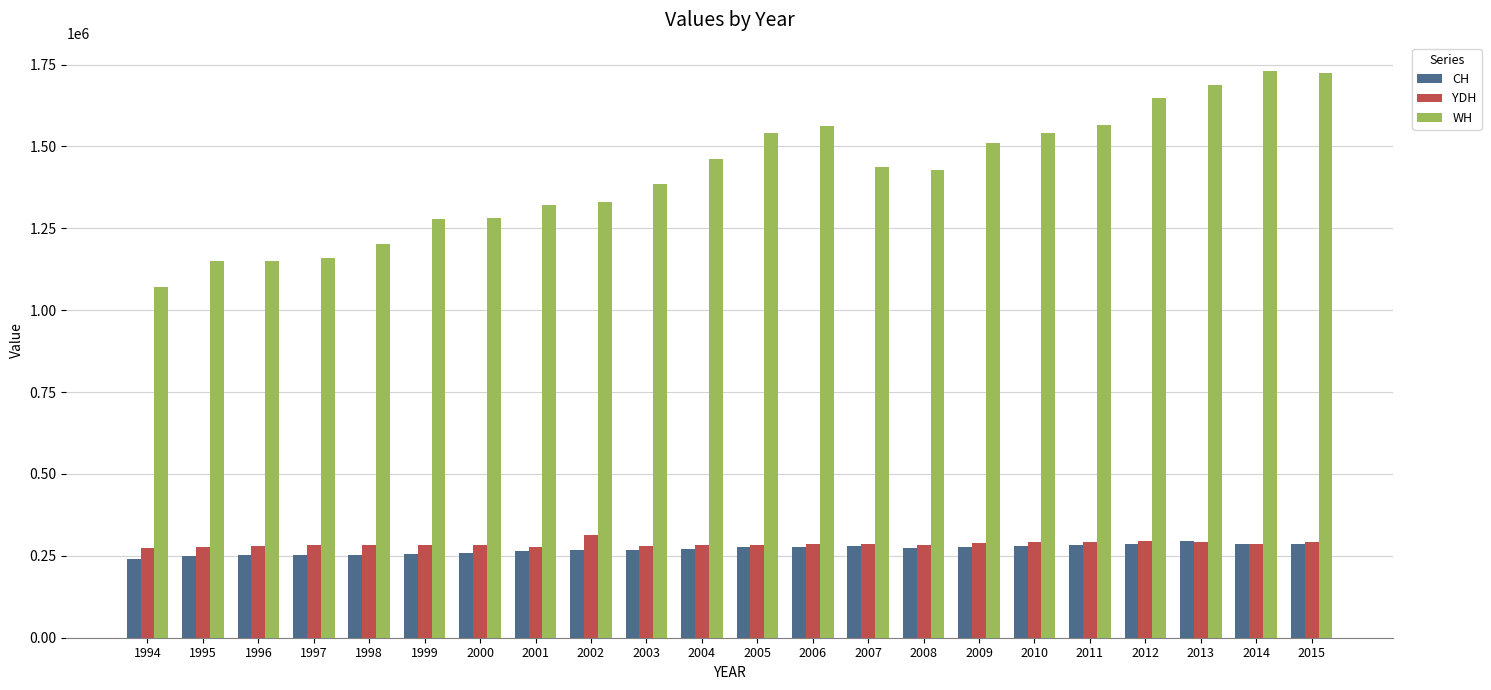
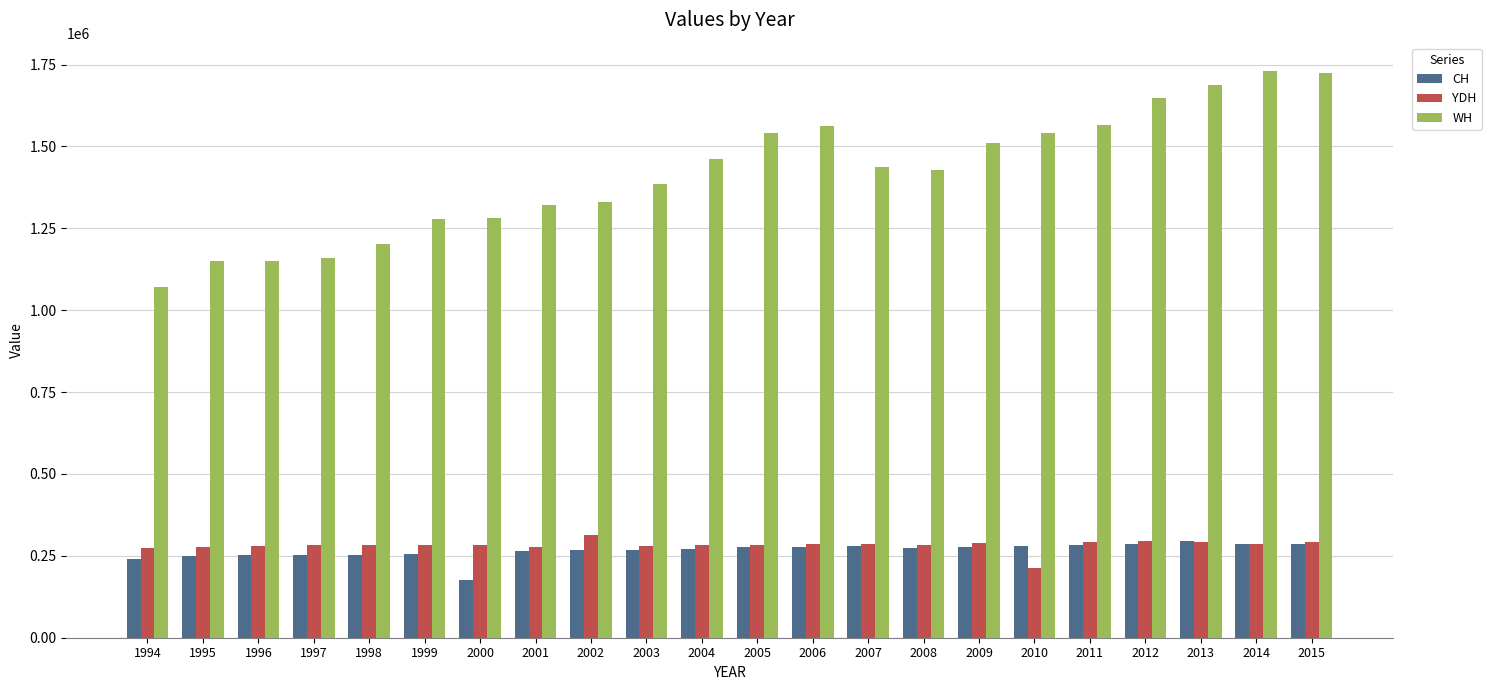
CH, 2000: 260000 -> 180000
YDH, 2010: 290000 -> 210000
